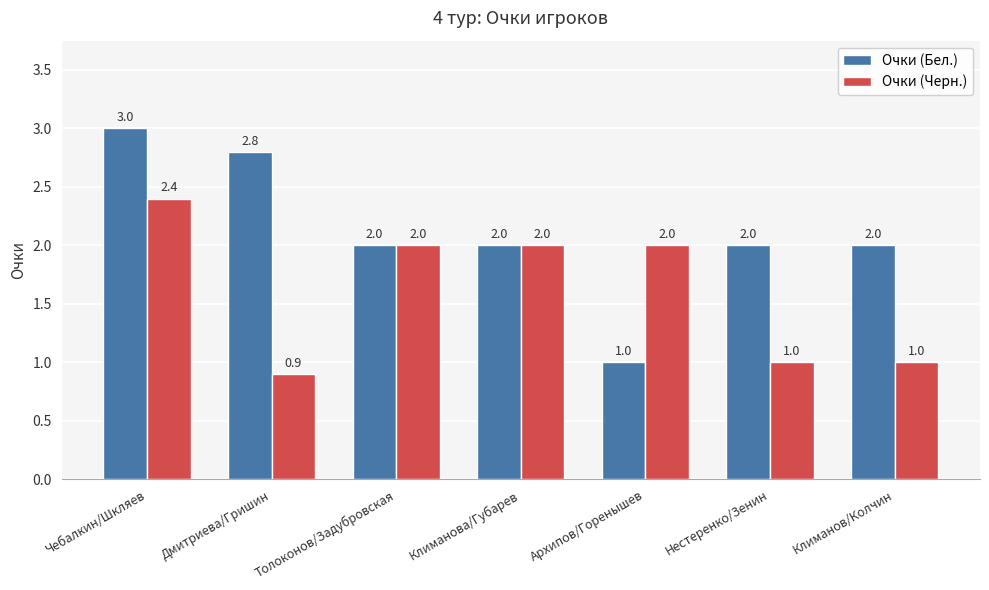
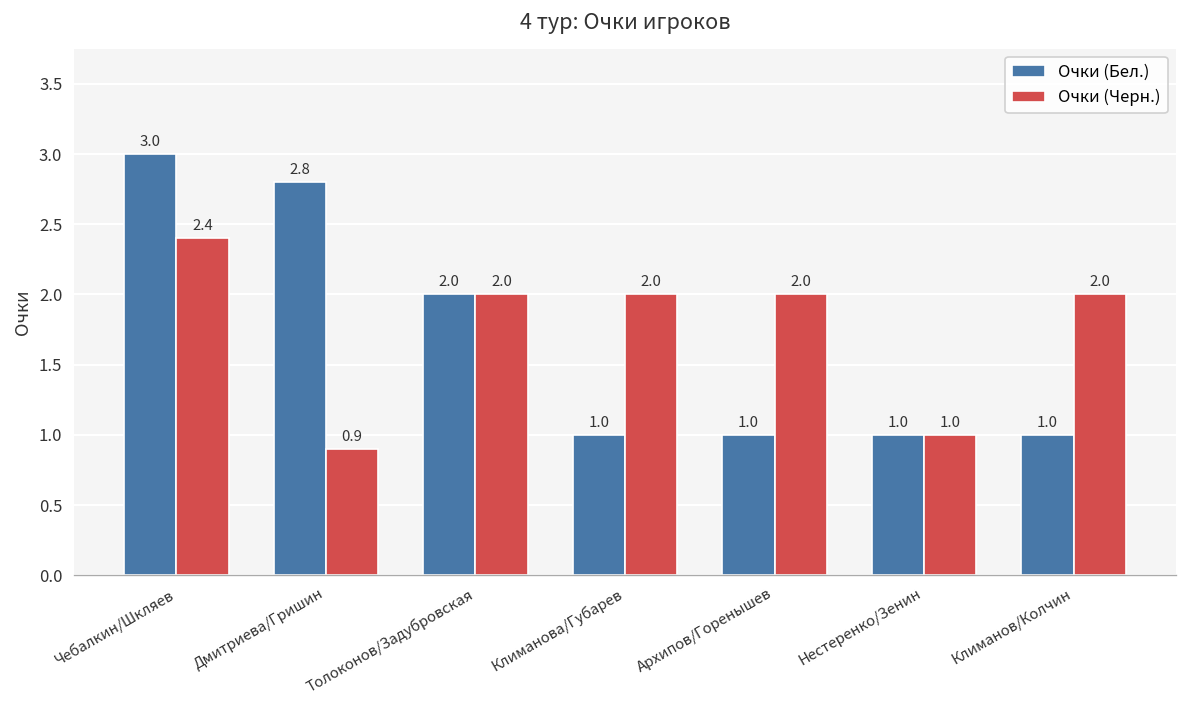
Очки (Бел.), Климанова/Губарев: 2.0 -> 1.0
Очки (Бел.), Нестеренко/Зенин: 2.0 -> 1.0
Очки (Бел.), Климанов/Колчин: 2.0 -> 1.0
Очки (Черн.), Климанов/Колчин: 1.0 -> 2.0
